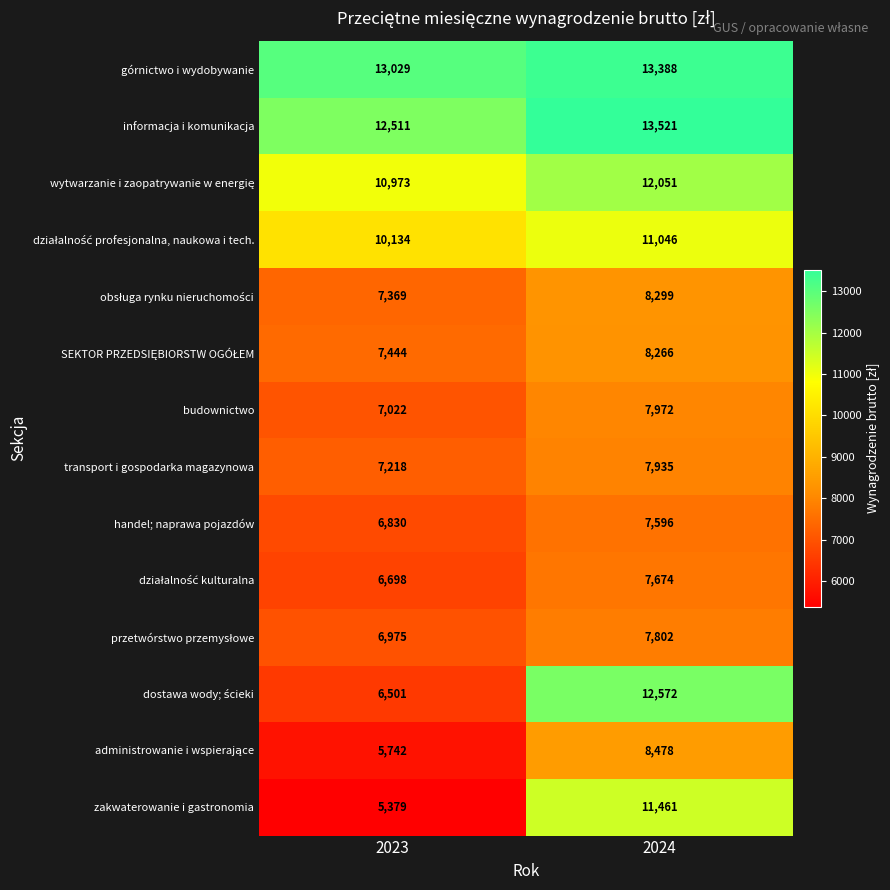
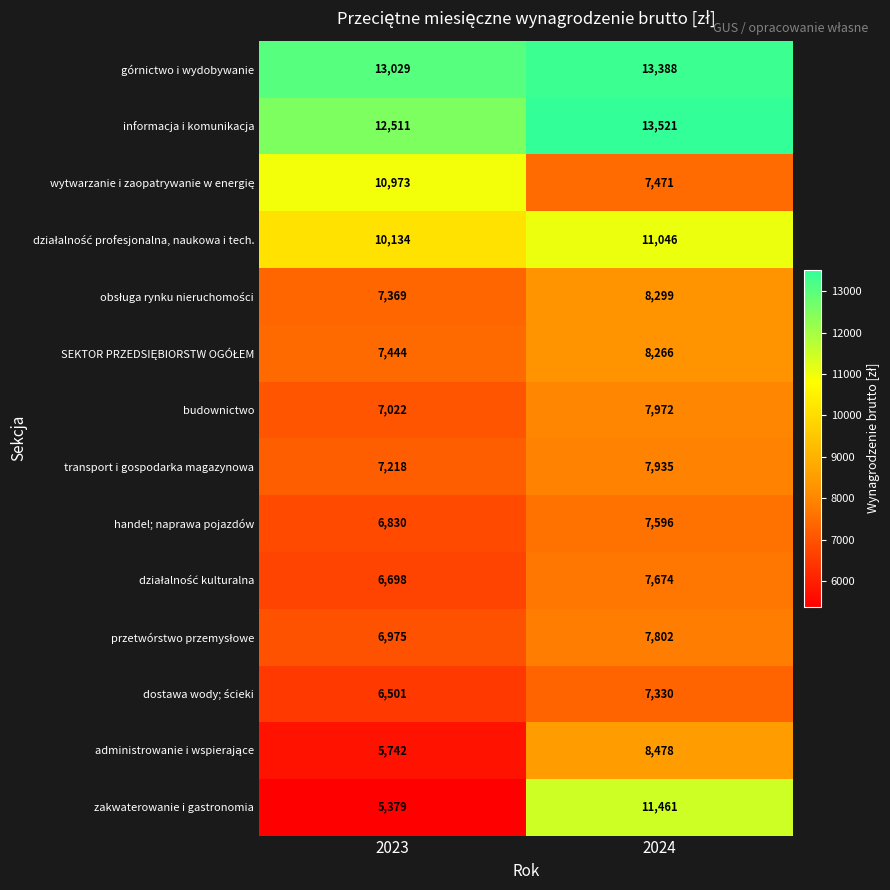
wytwarzanie i zaopatrywanie w energię, 2024: 12,051 -> 7,471
dostawa wody; ścieki, 2024: 12,572 -> 7,330
